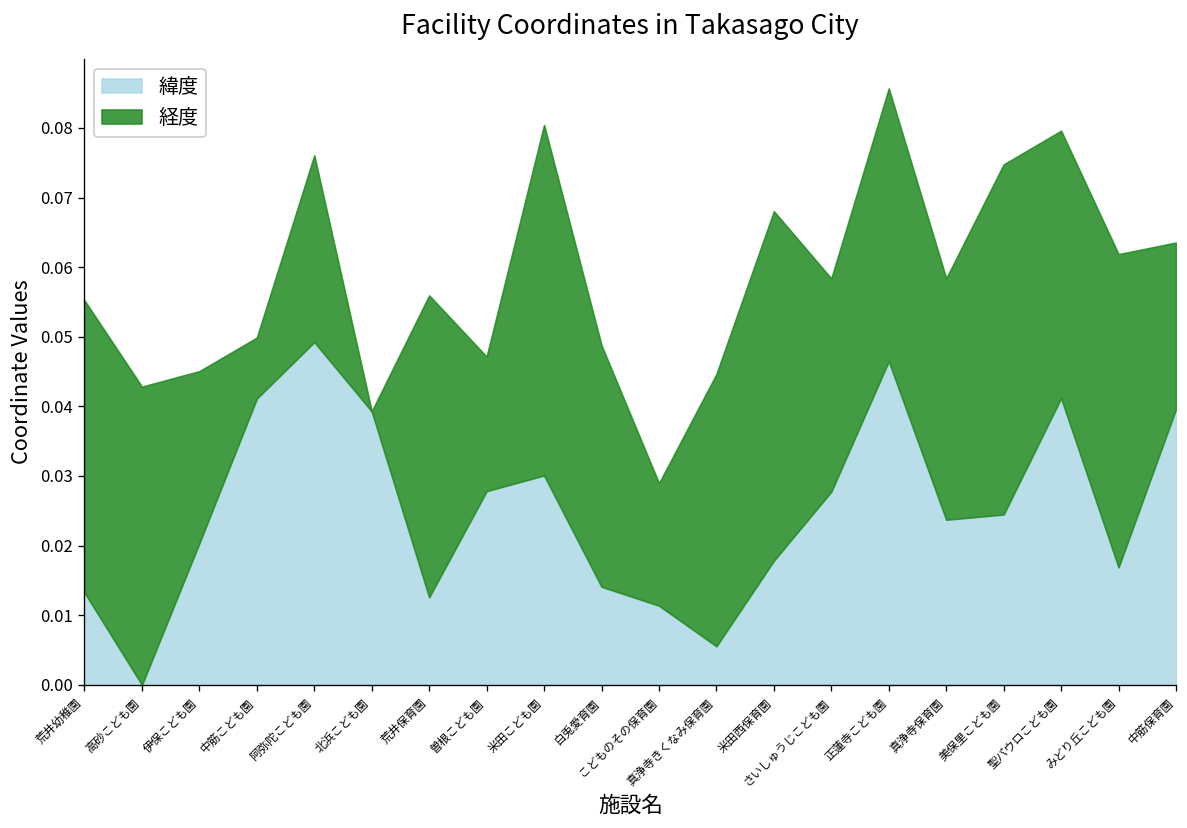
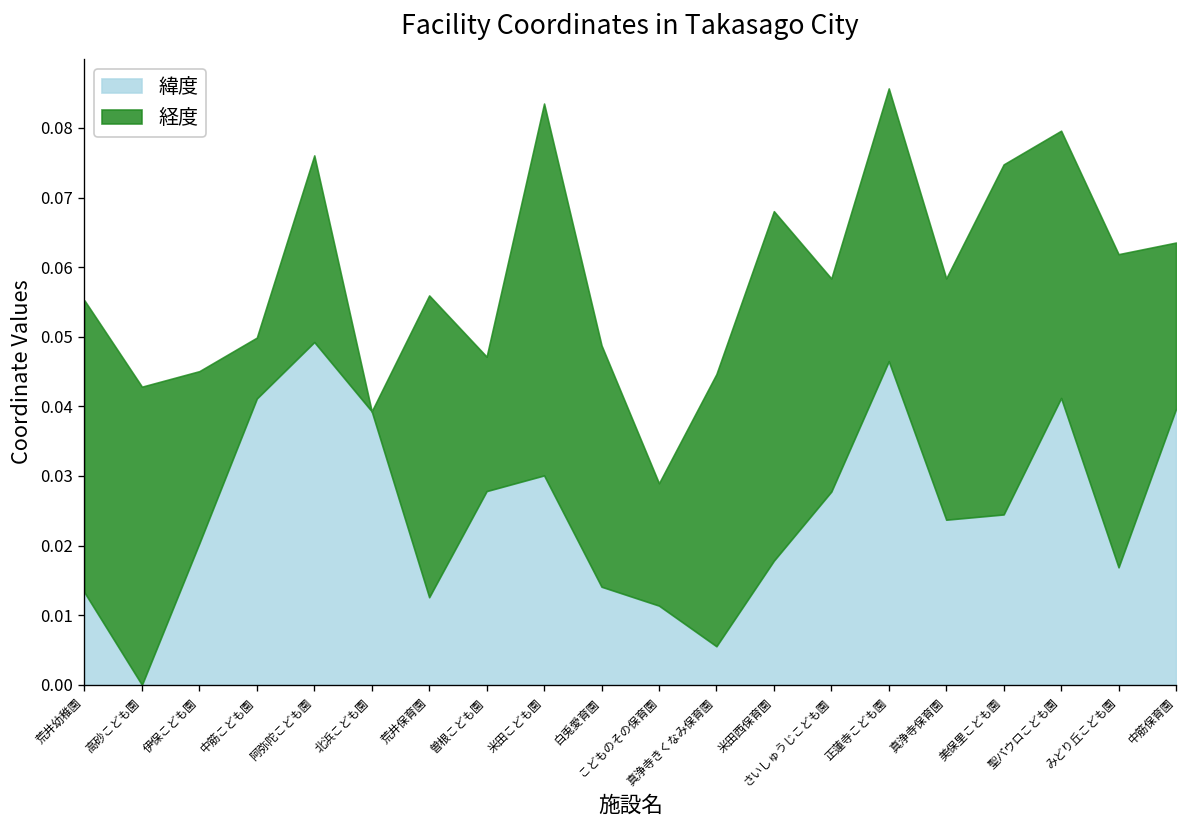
経度, 米田こども園: 0.050 -> 0.053
